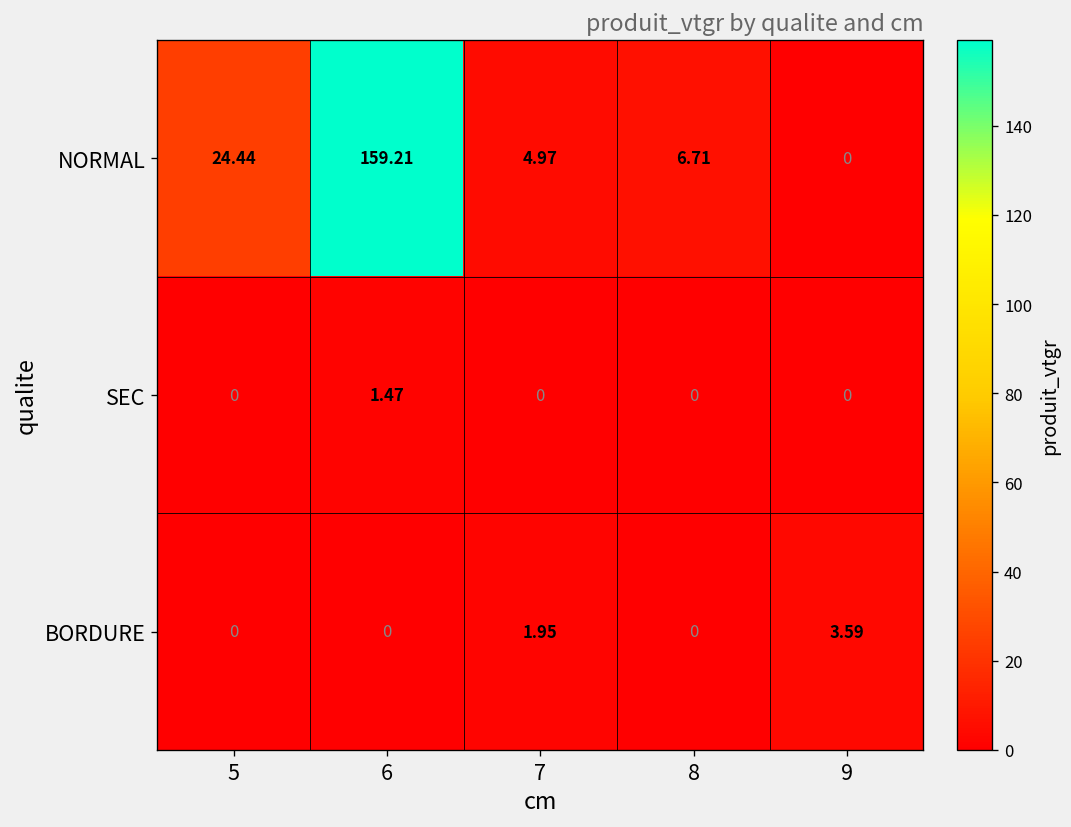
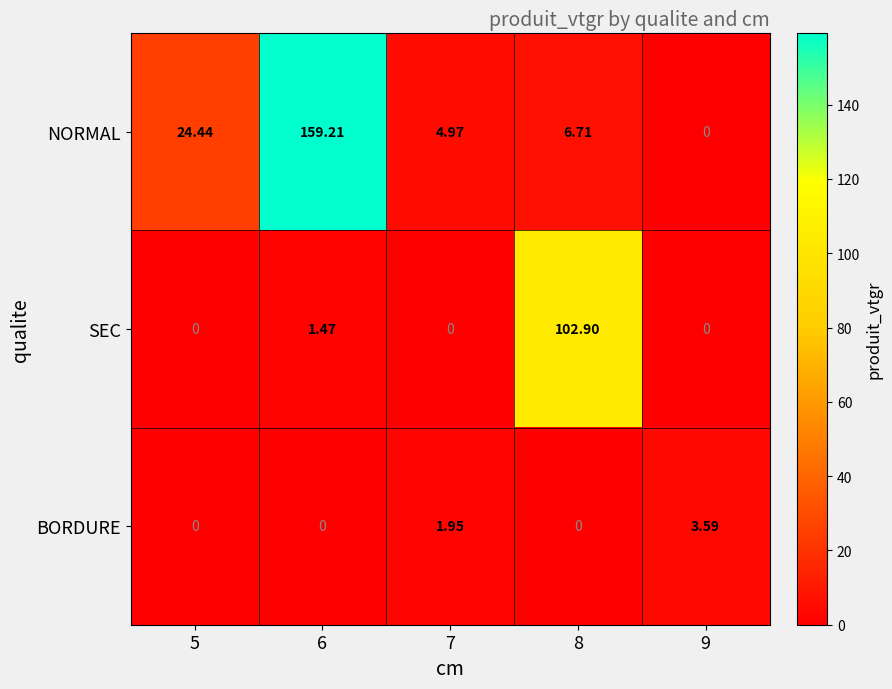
SEC, 8: 0 -> 102.90
